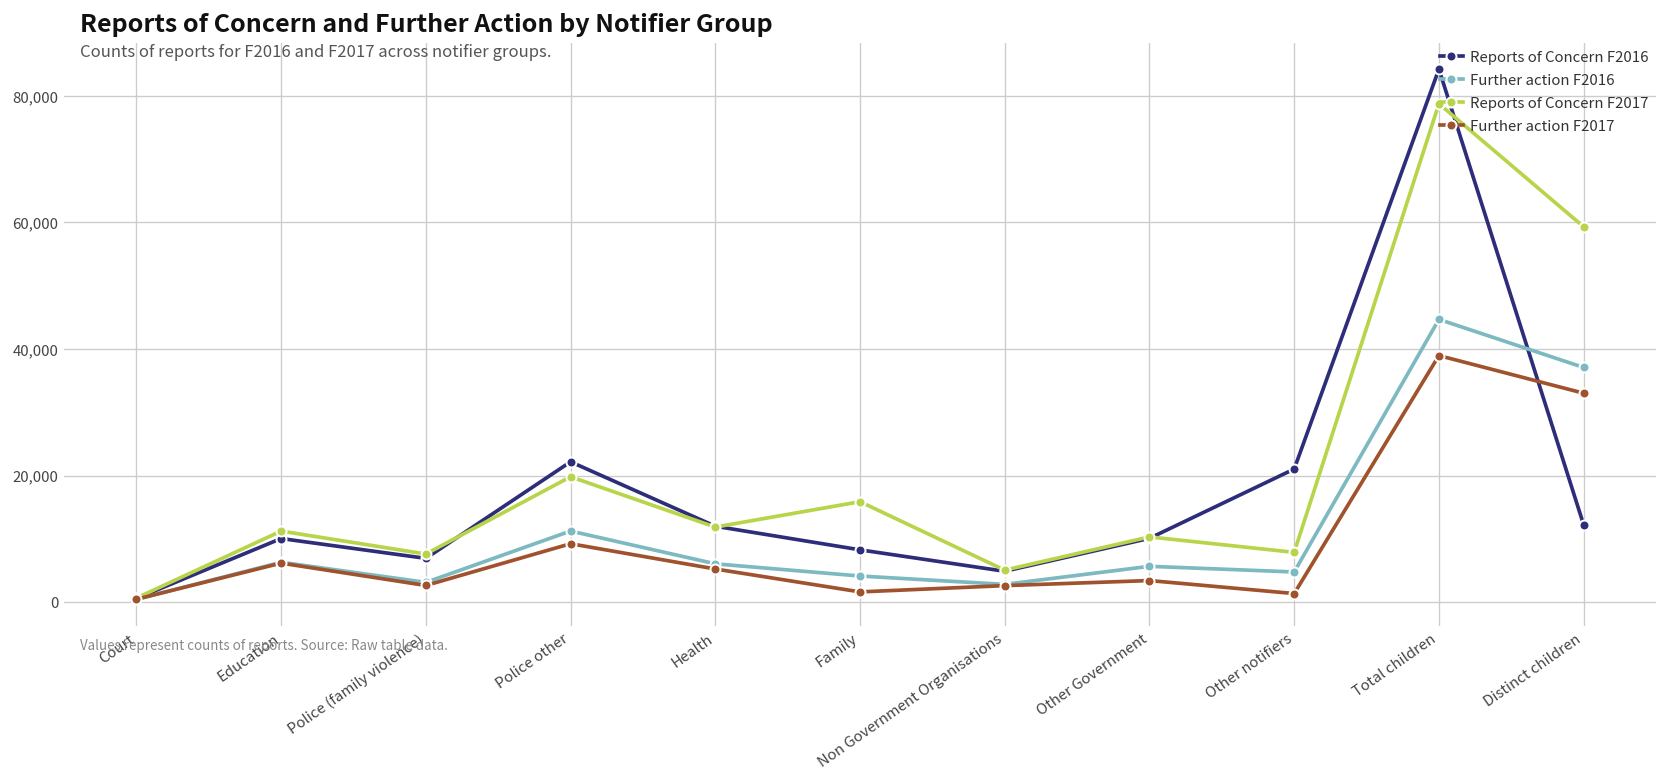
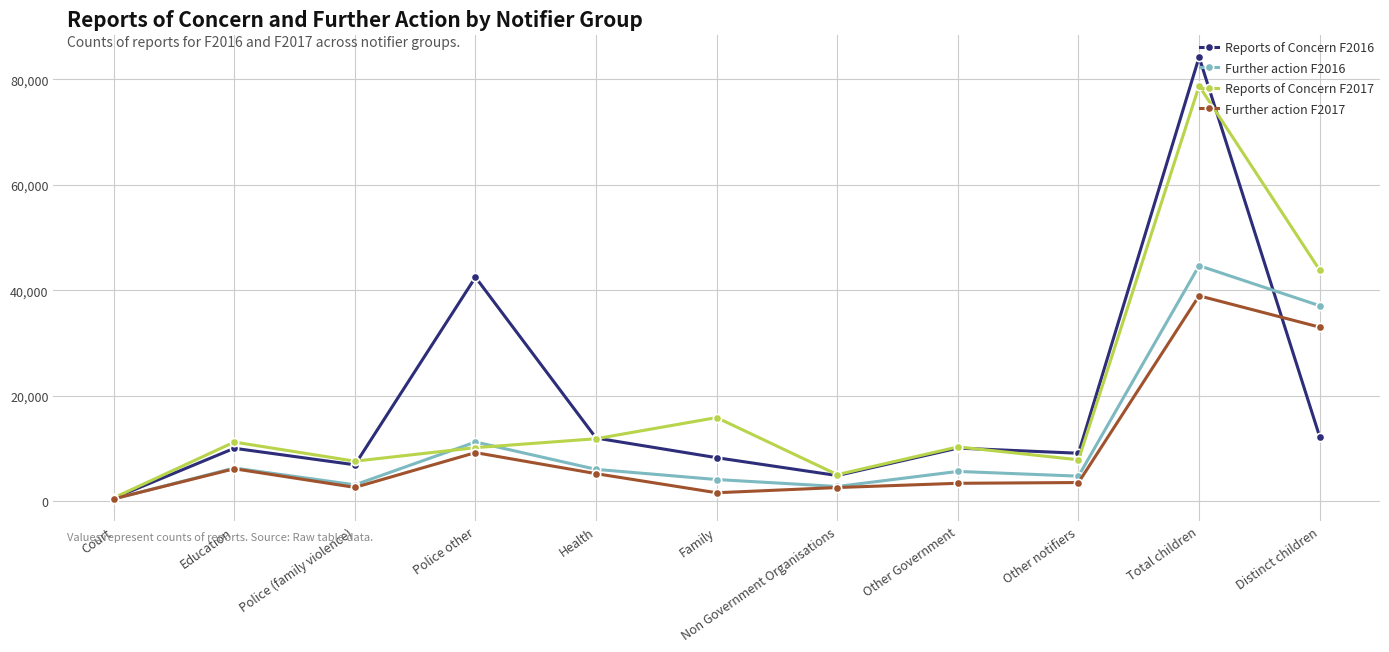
Reports of Concern F2016, Police other: 22,000 -> 42,000
Reports of Concern F2017, Police other: 20,000 -> 10,000
Reports of Concern F2016, Other notifiers: 21,000 -> 9,000
Further action F2017, Other notifiers: 1,000 -> 4,000
Reports of Concern F2017, Distinct children: 59,000 -> 44,000
